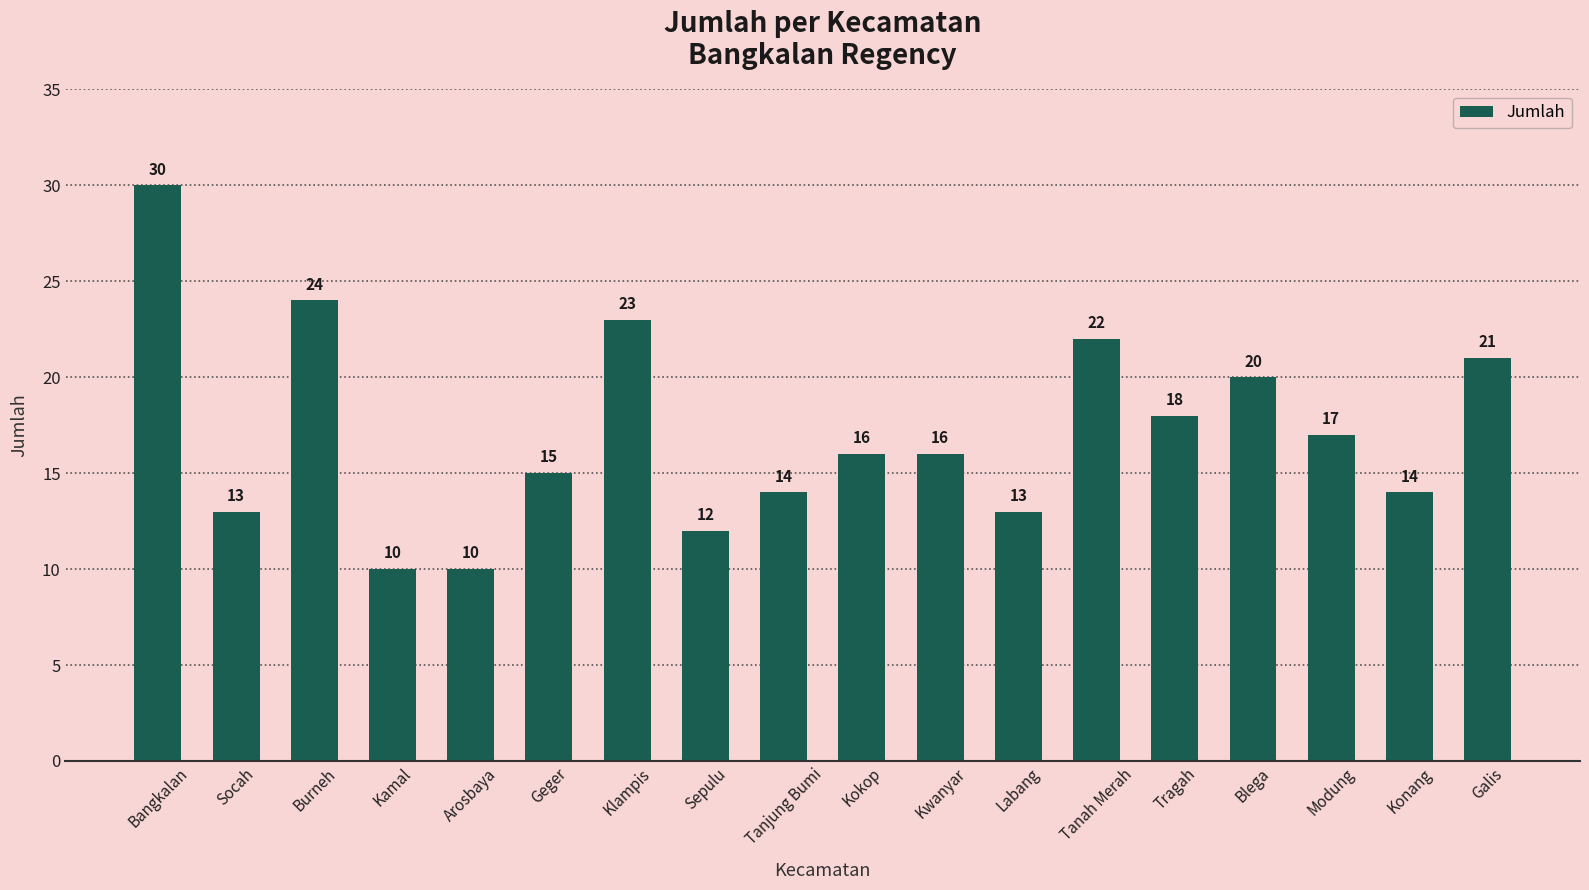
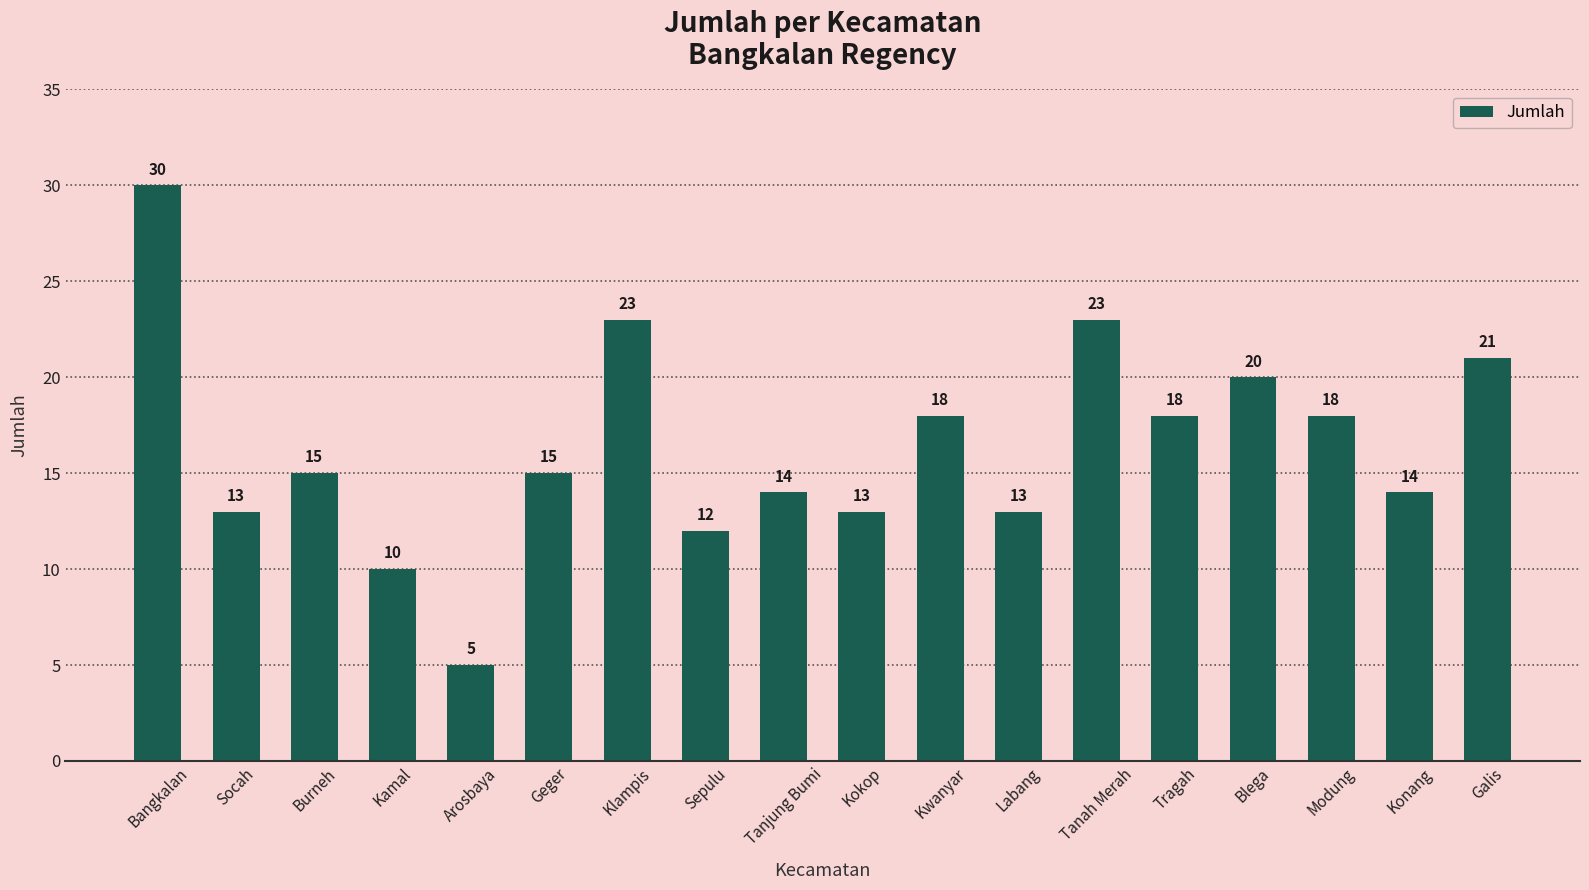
Burneh: 24 -> 15
Arosbaya: 10 -> 5
Kokop: 16 -> 13
Kwanyar: 16 -> 18
Tanah Merah: 22 -> 23
Modung: 17 -> 18
